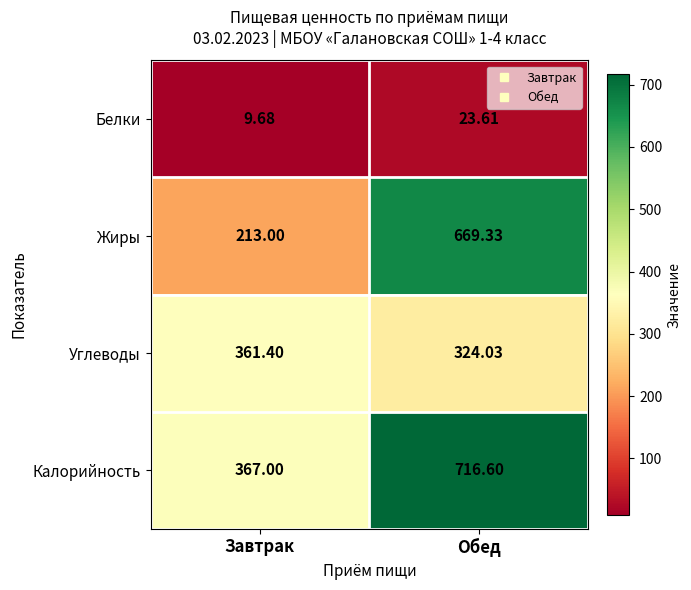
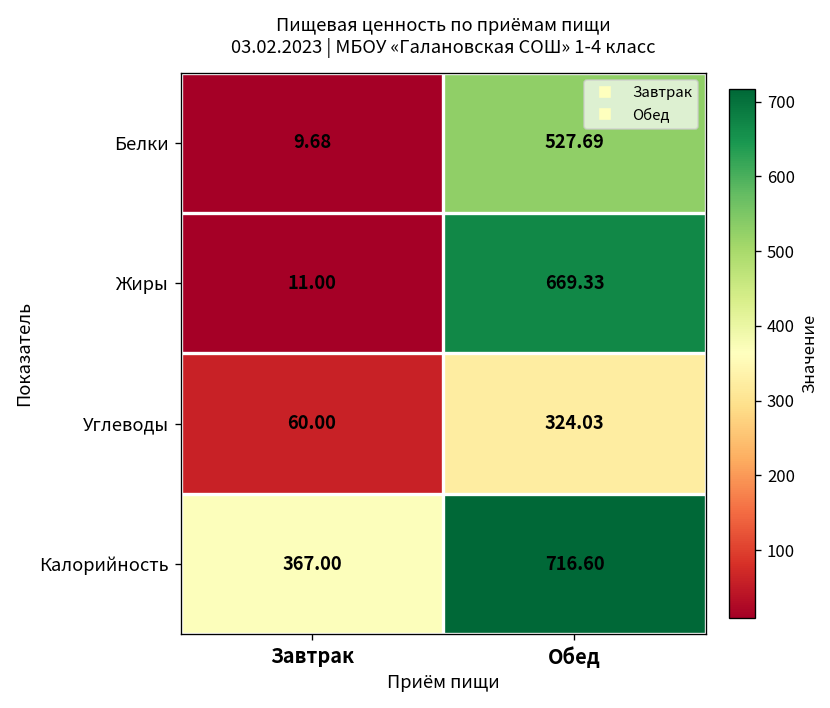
Белки, Обед: 23.61 -> 527.69
Жиры, Завтрак: 213.00 -> 11.00
Углеводы, Завтрак: 361.40 -> 60.00
